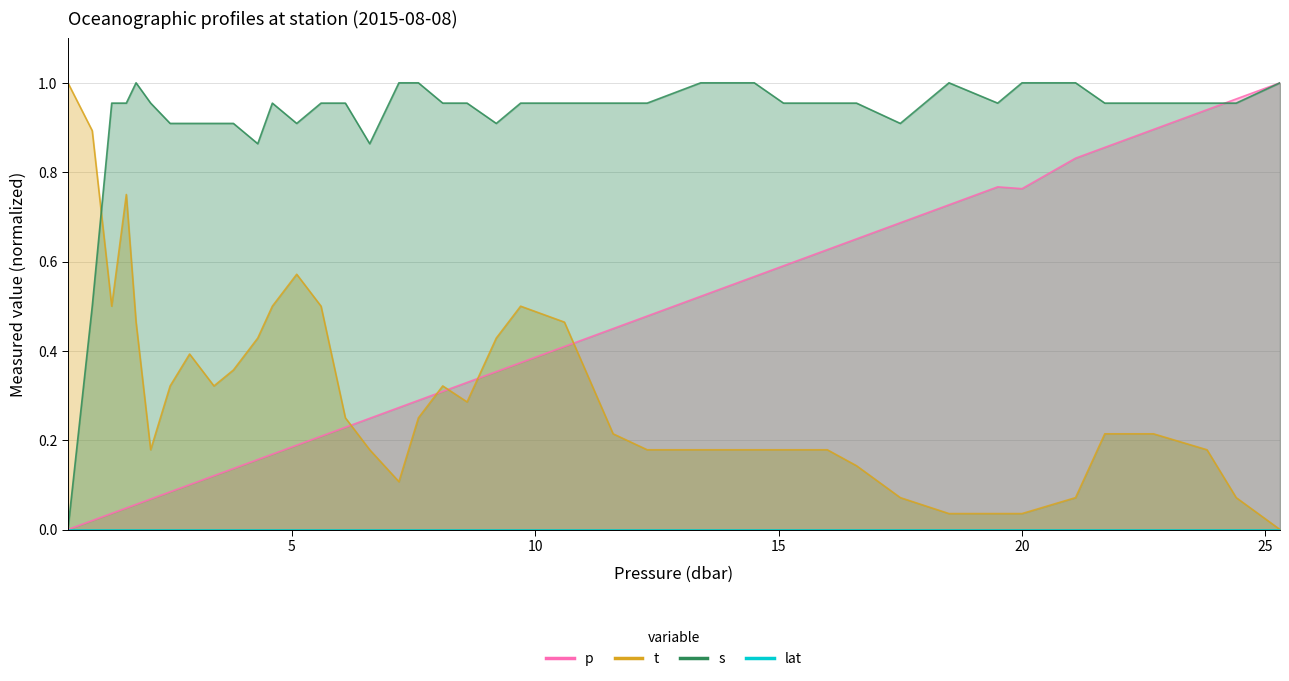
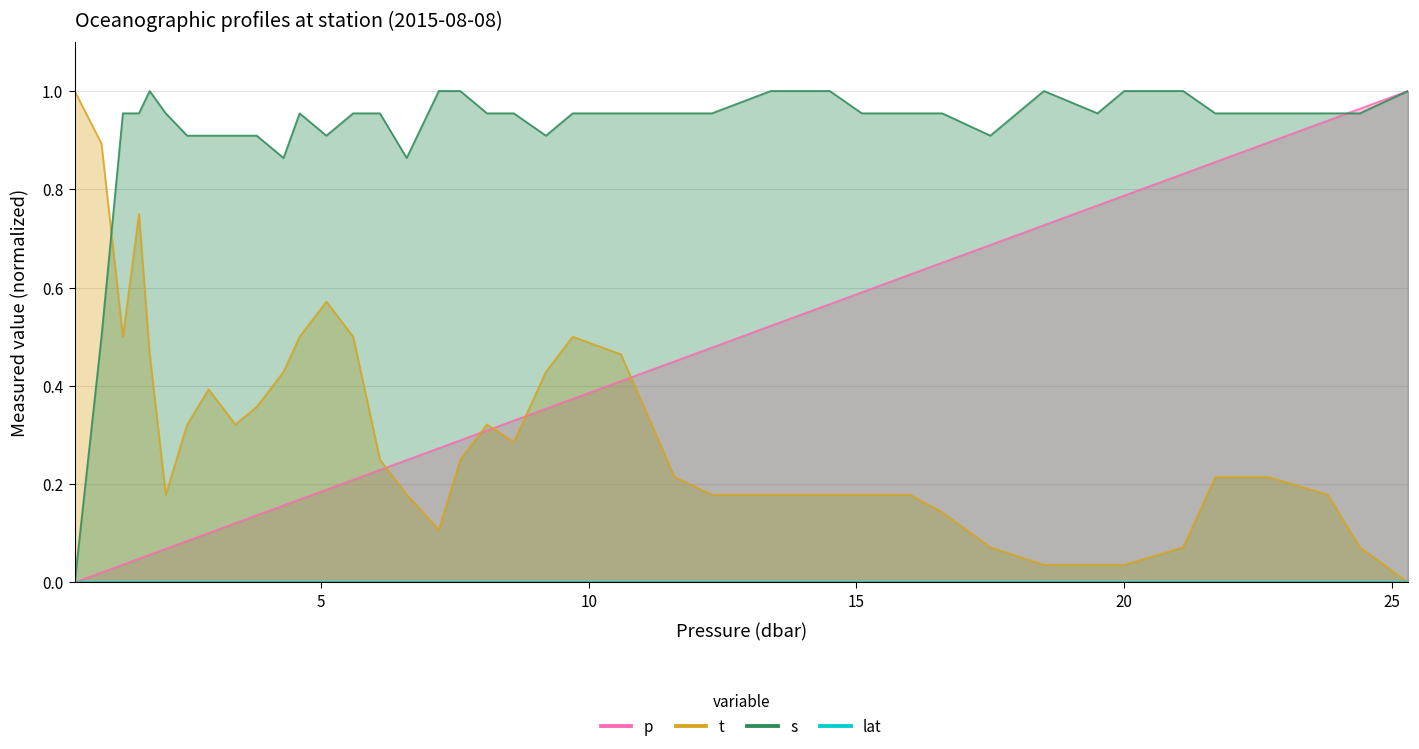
p, 20: 0.76 -> 0.79
